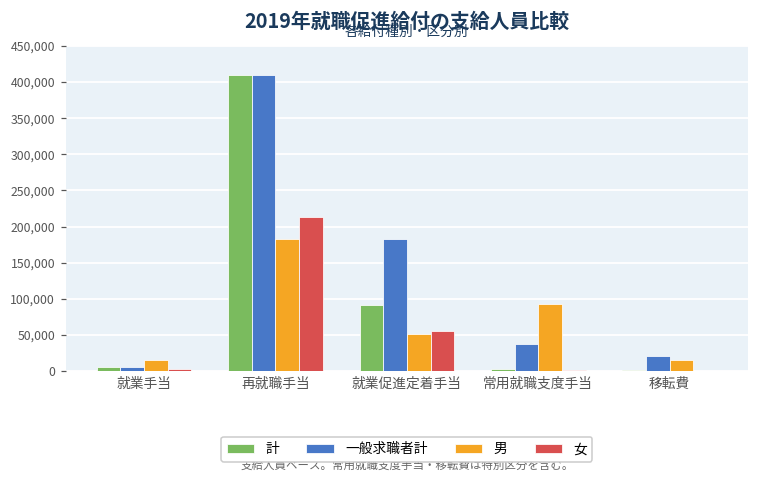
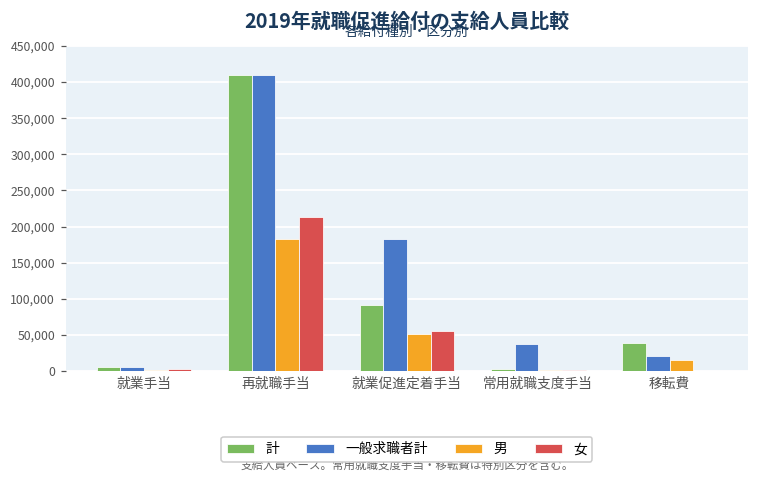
男, 就業手当: 20,000 -> 0
男, 常用就職支度手当: 90,000 -> 0
計, 移転費: 0 -> 40,000
